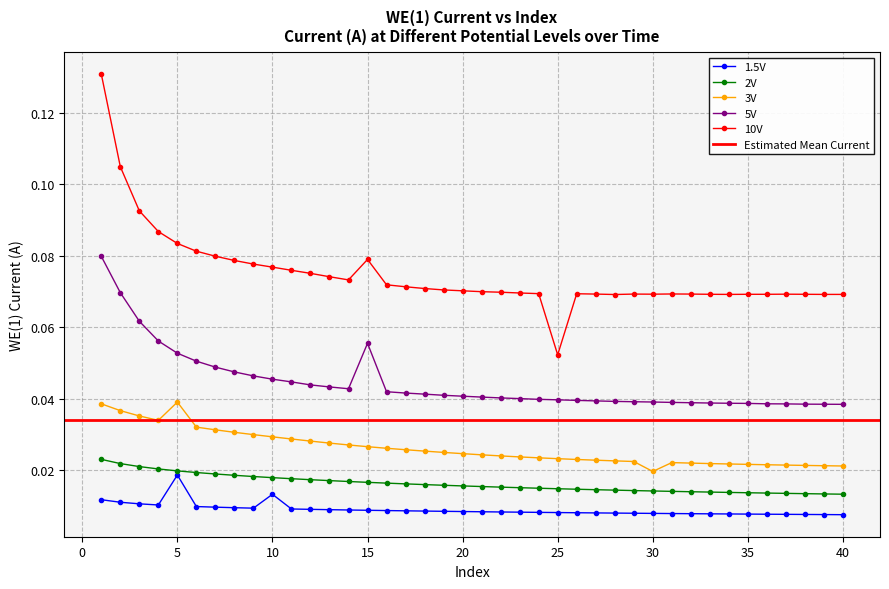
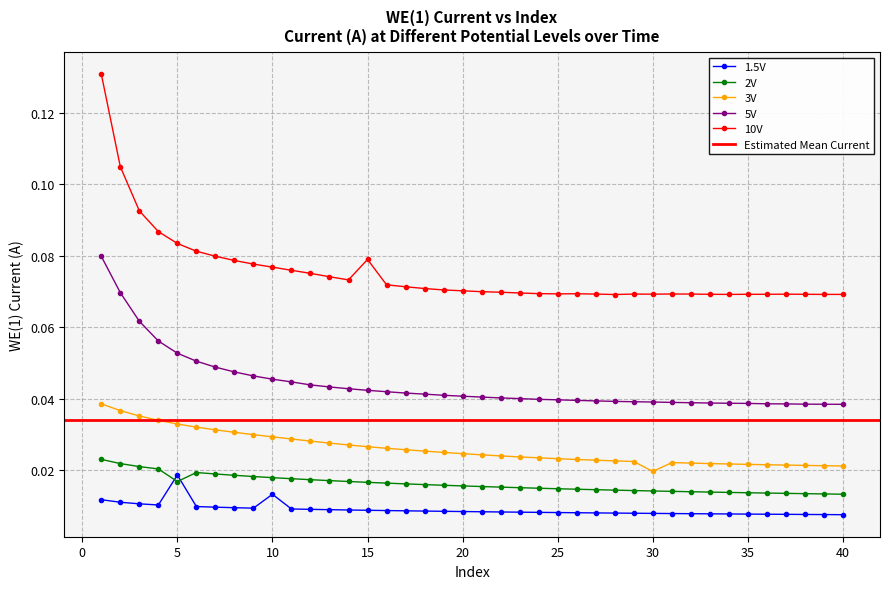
2V, 5: 0.020 -> 0.017
3V, 5: 0.039 -> 0.033
5V, 15: 0.056 -> 0.042
10V, 25: 0.052 -> 0.069
